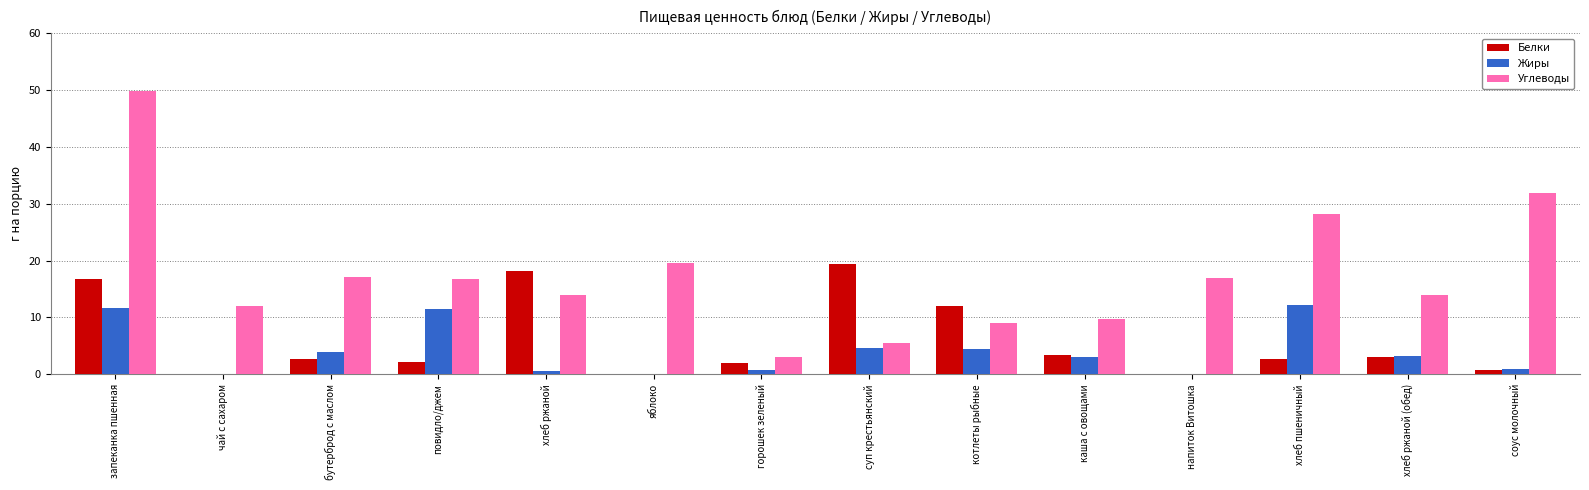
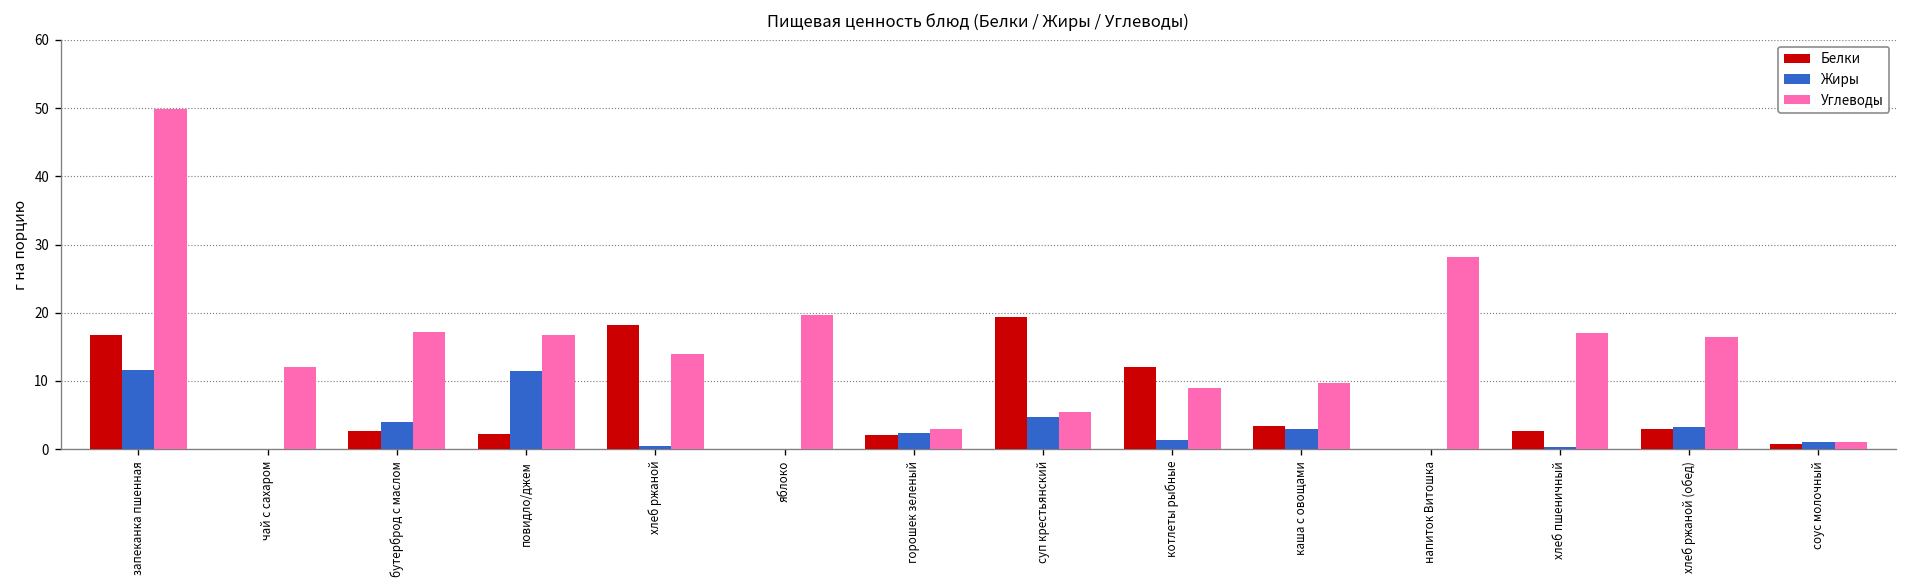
Жиры, горошек зеленый: 1 -> 2
Жиры, котлеты рыбные: 5 -> 1
Углеводы, напиток Витошка: 17 -> 28
Жиры, хлеб пшеничный: 12 -> 0
Углеводы, хлеб пшеничный: 28 -> 17
Углеводы, хлеб ржаной (обед): 14 -> 17
Углеводы, соус молочный: 32 -> 1
